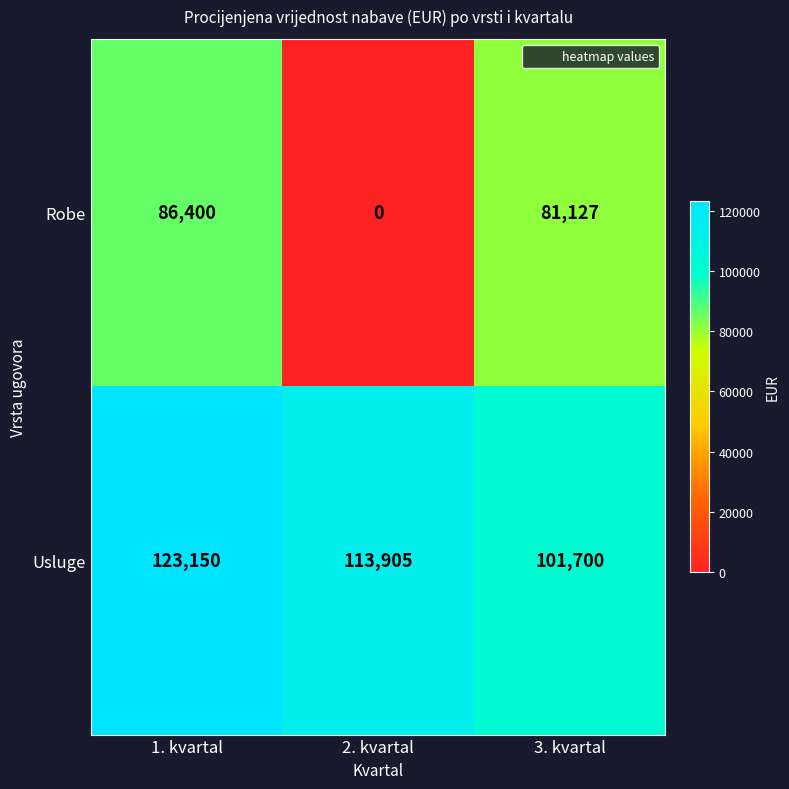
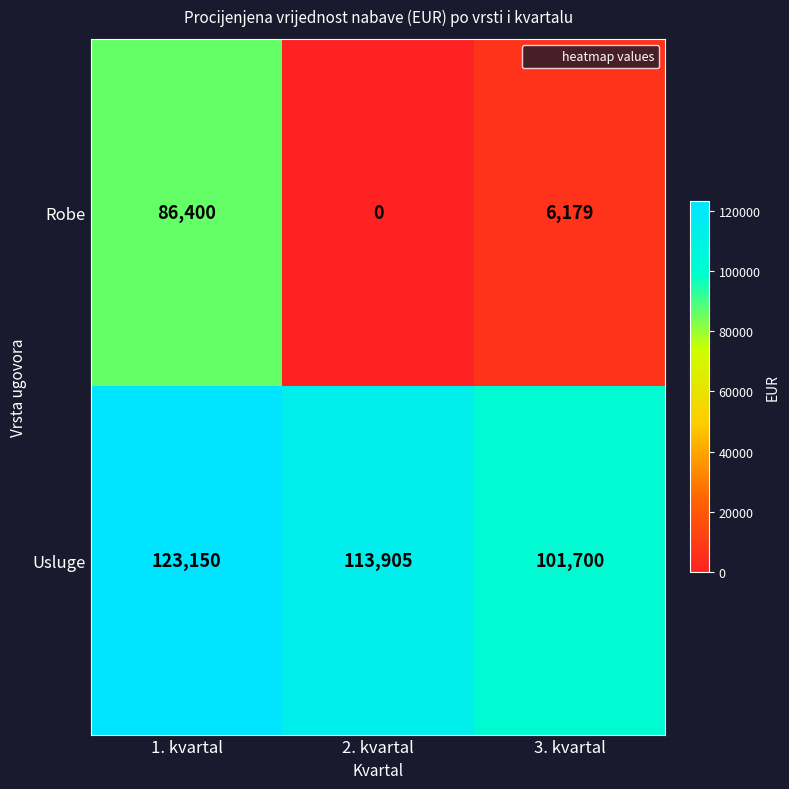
Robe, 3. kvartal: 81,127 -> 6,179
